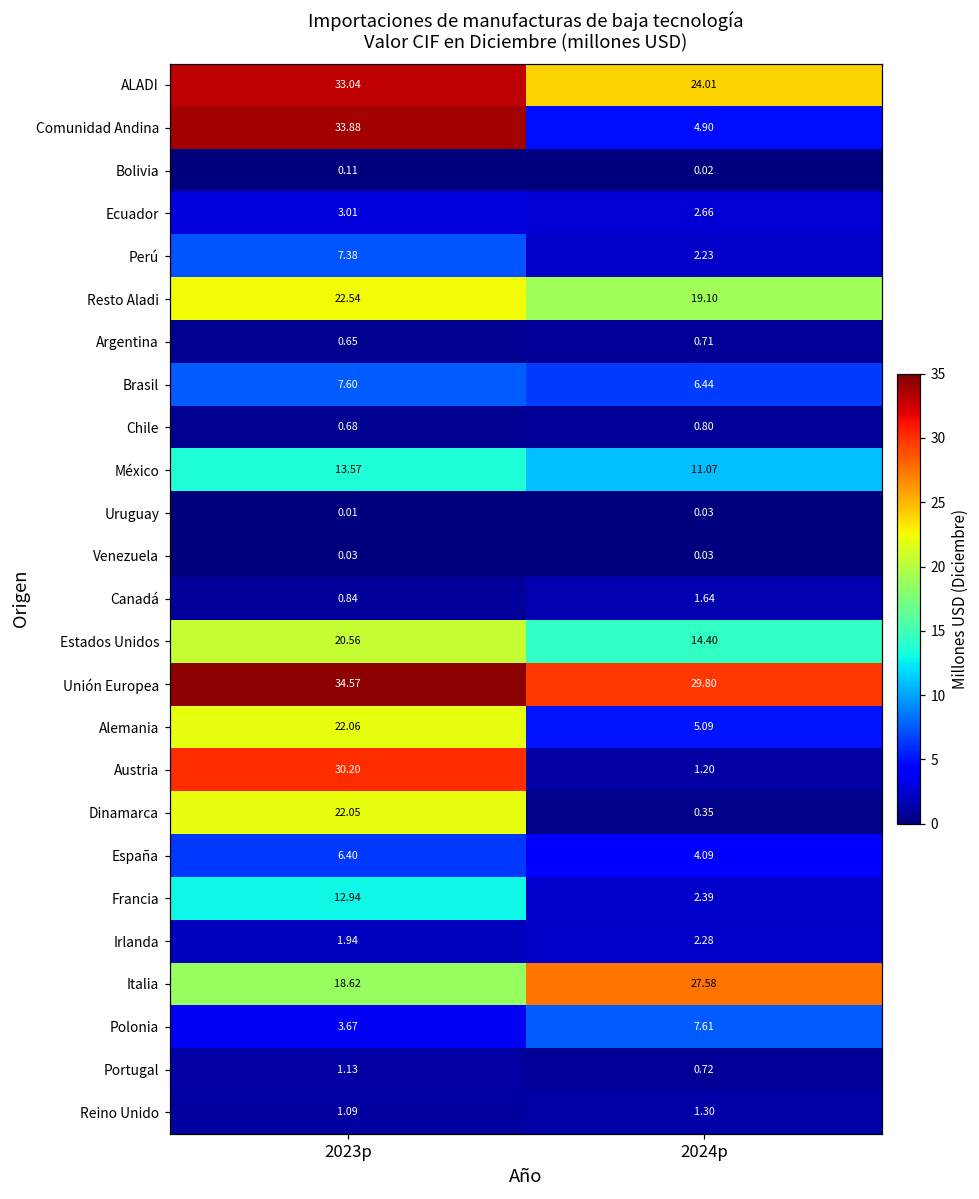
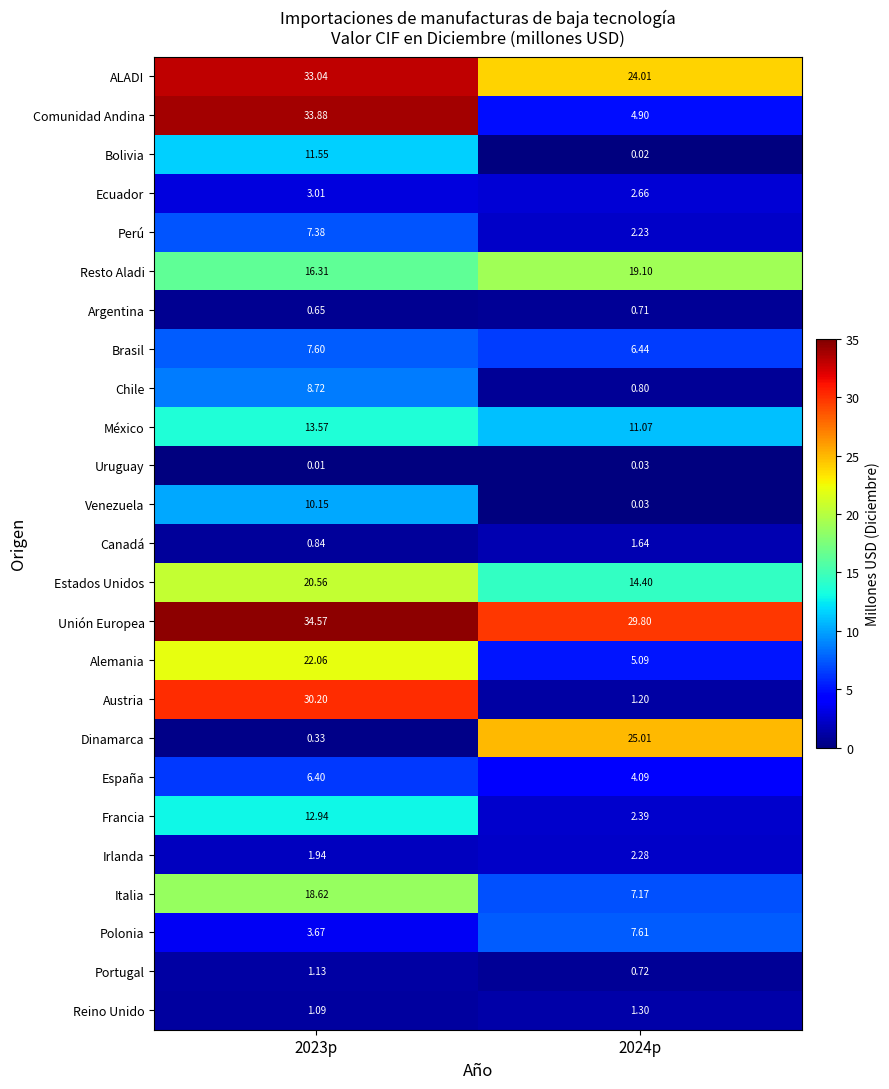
Bolivia, 2023p: 0.11 -> 11.55
Resto Aladi, 2023p: 22.54 -> 16.31
Chile, 2023p: 0.68 -> 8.72
Venezuela, 2023p: 0.03 -> 10.15
Dinamarca, 2023p: 22.05 -> 0.33
Dinamarca, 2024p: 0.35 -> 25.01
Italia, 2024p: 27.58 -> 7.17
